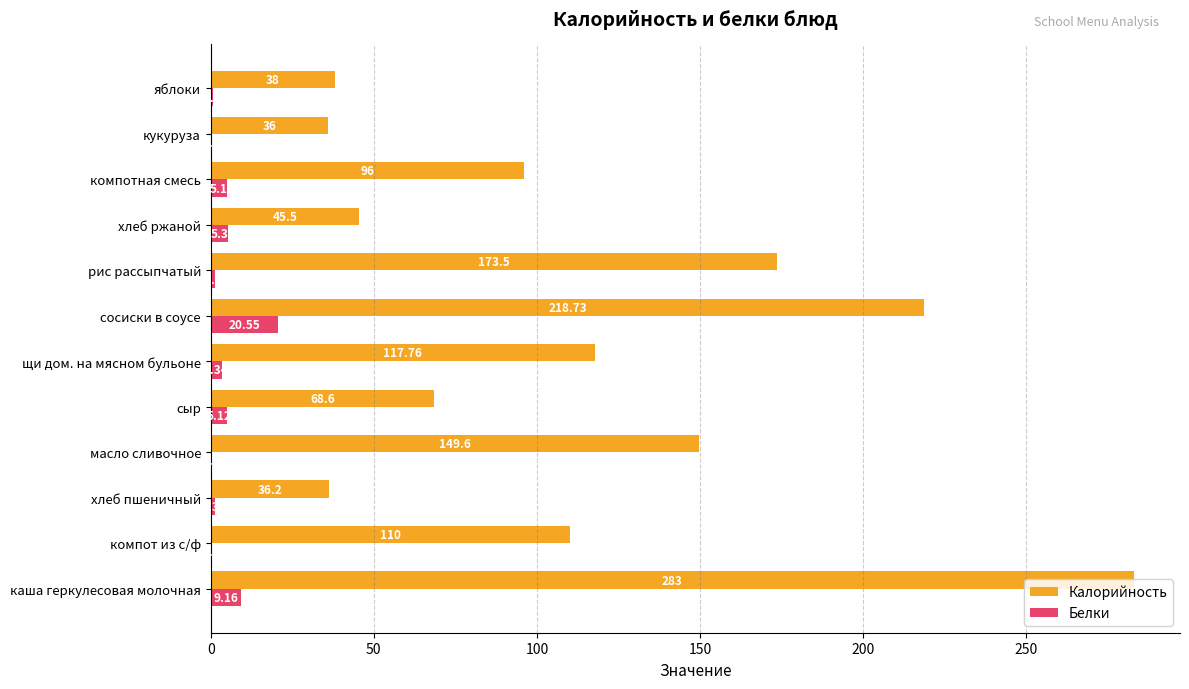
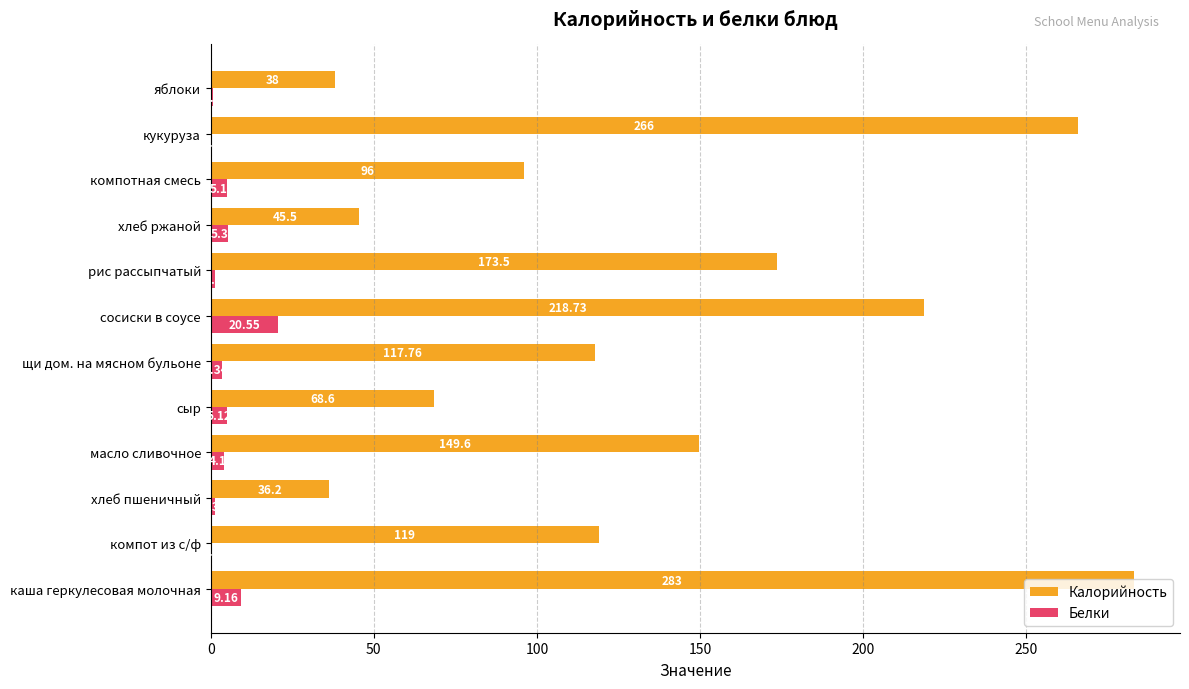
Калорийность, кукуруза: 36 -> 266
Белки, масло сливочное: 0 -> 4
Калорийность, компот из с/ф: 110 -> 119
